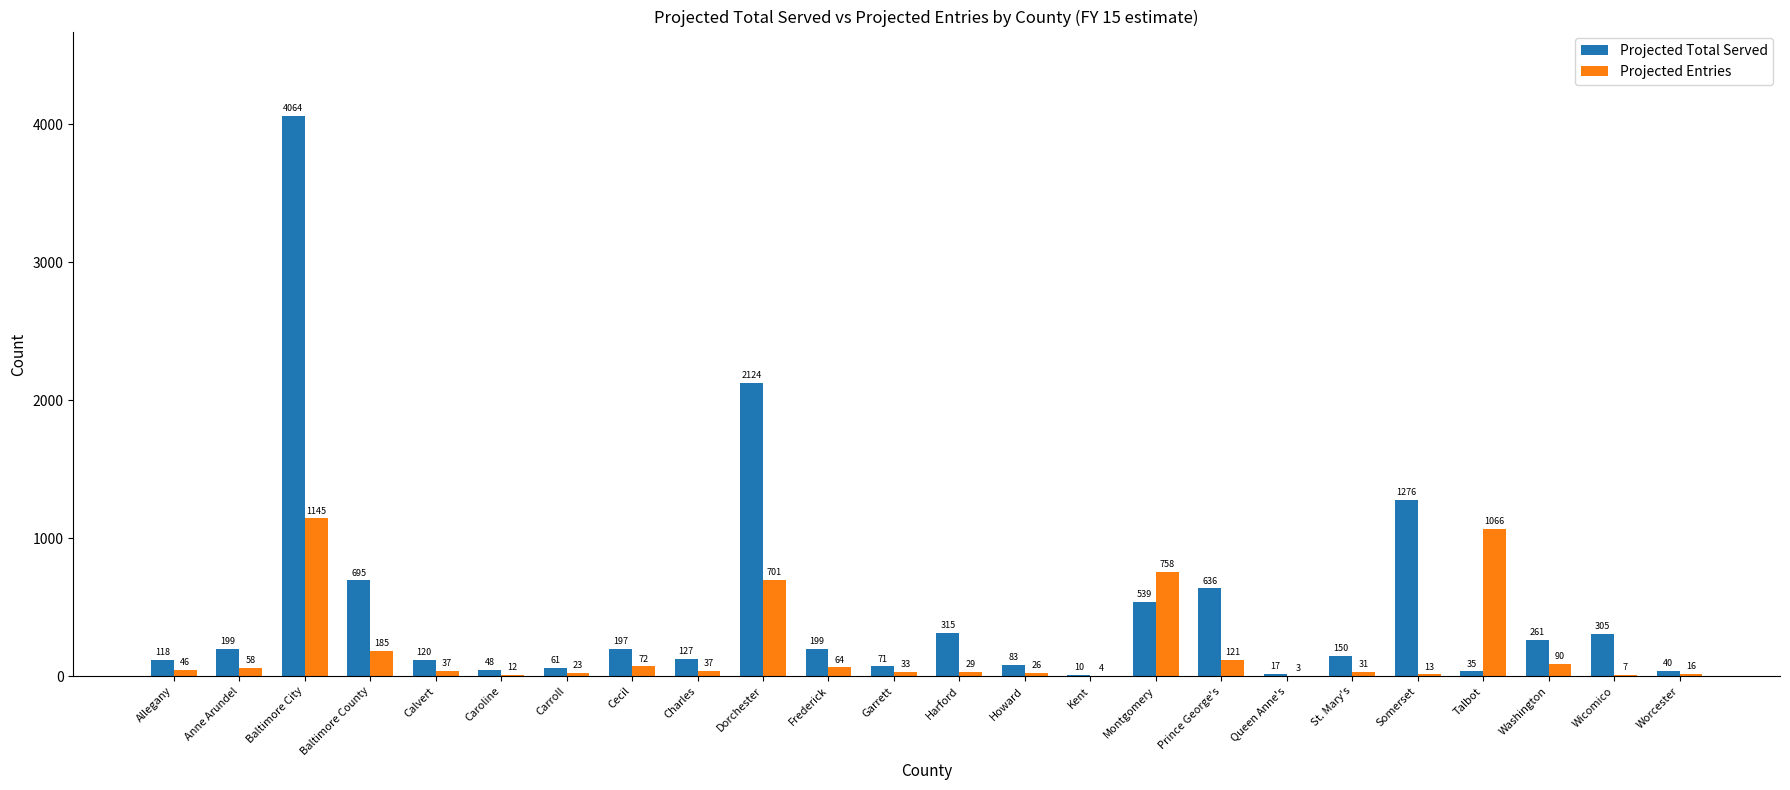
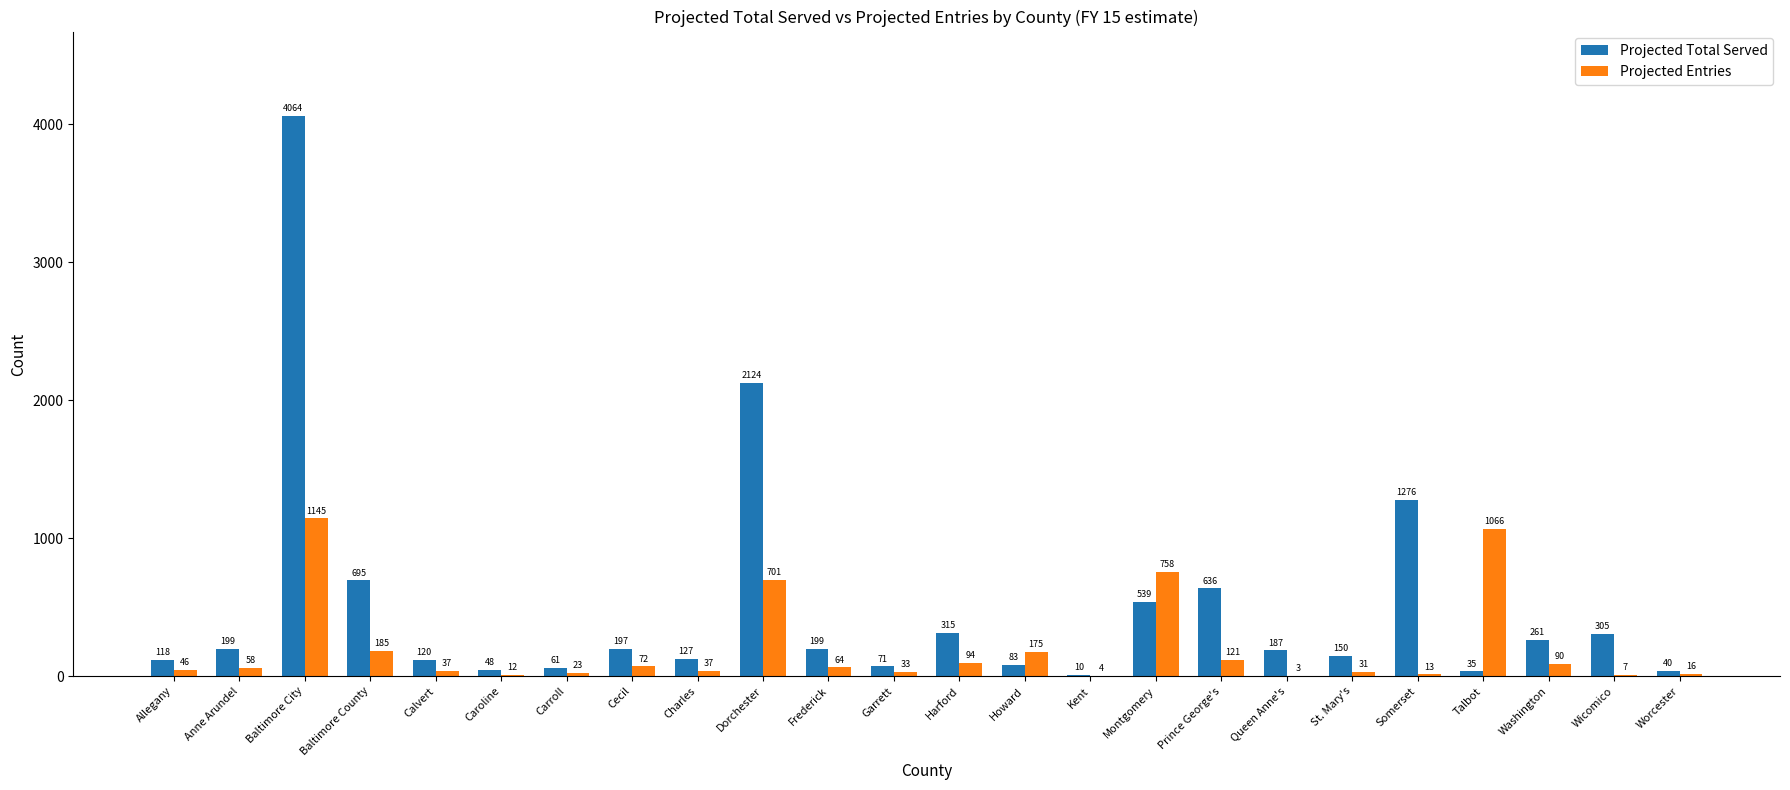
Projected Entries, Harford: 29 -> 94
Projected Entries, Howard: 26 -> 175
Projected Total Served, Queen Anne's: 17 -> 187
